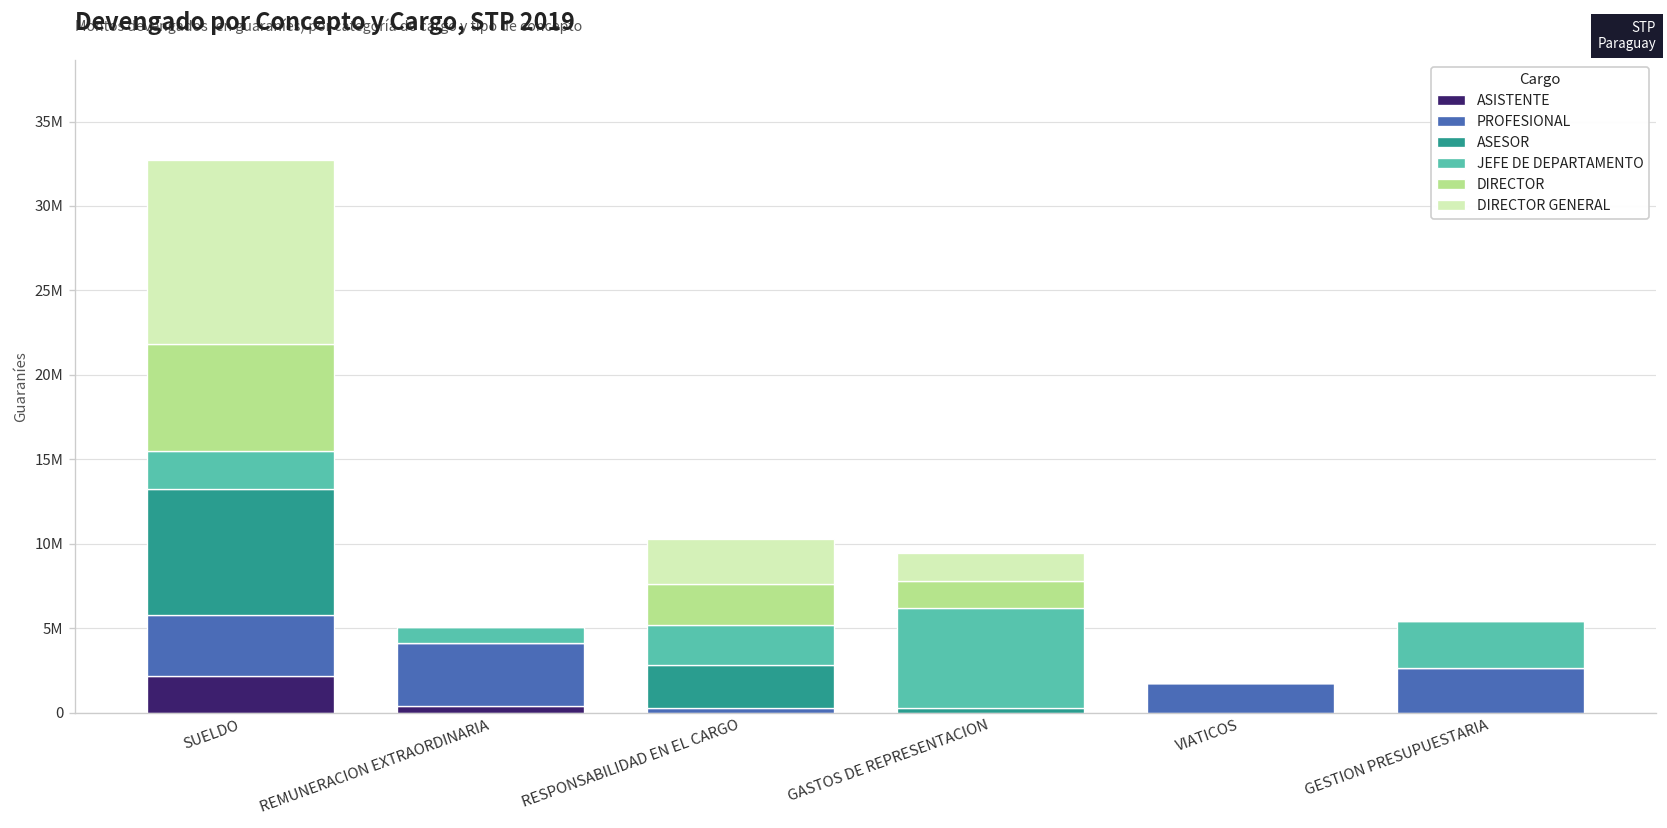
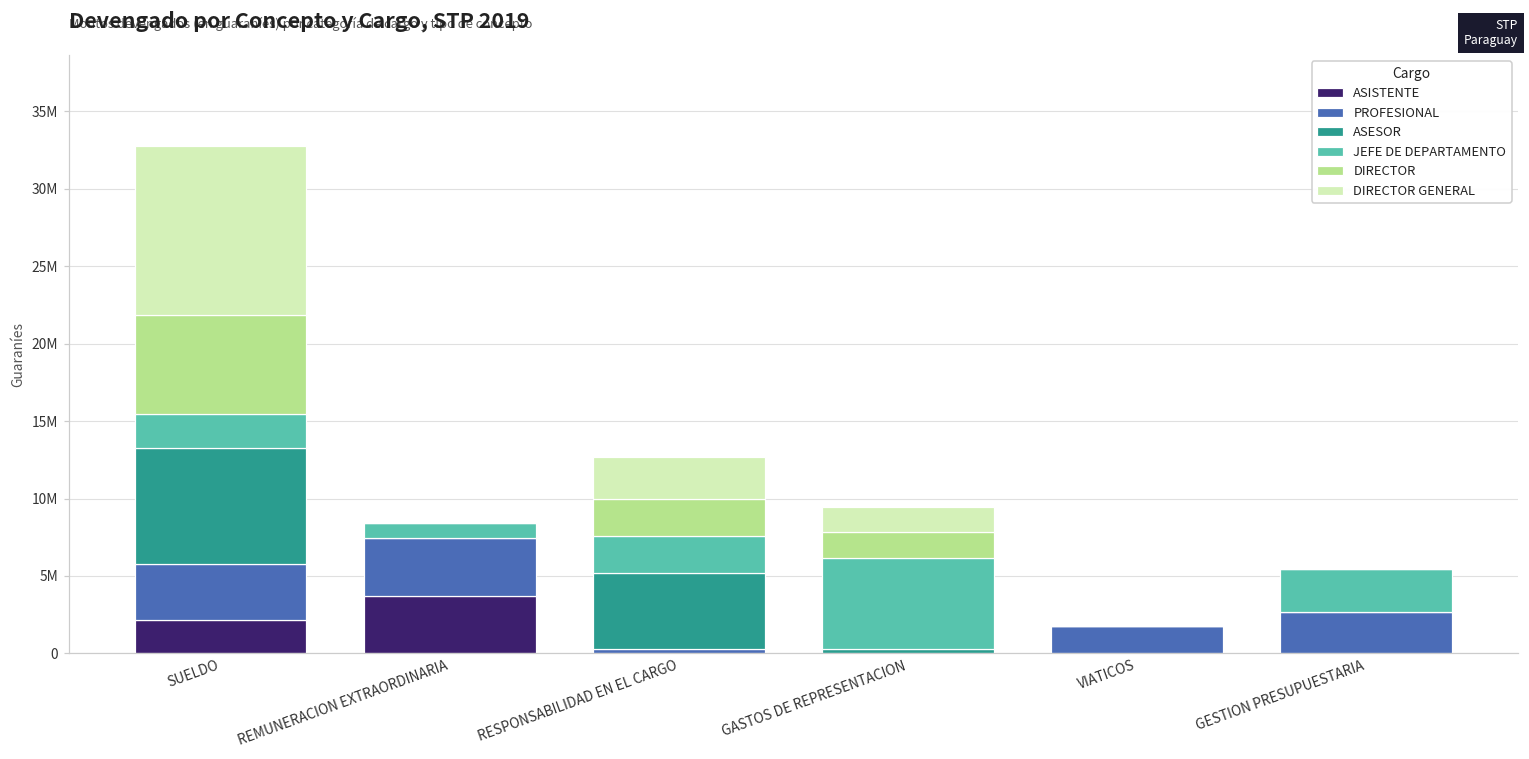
ASISTENTE, REMUNERACION EXTRAORDINARIA: 400000 -> 3700000
ASESOR, RESPONSABILIDAD EN EL CARGO: 2500000 -> 4900000
